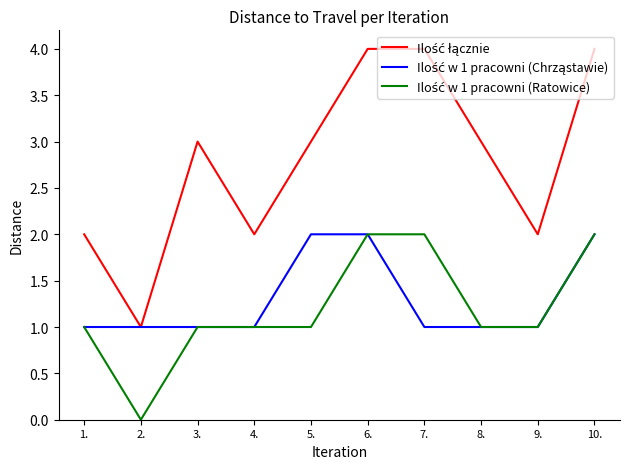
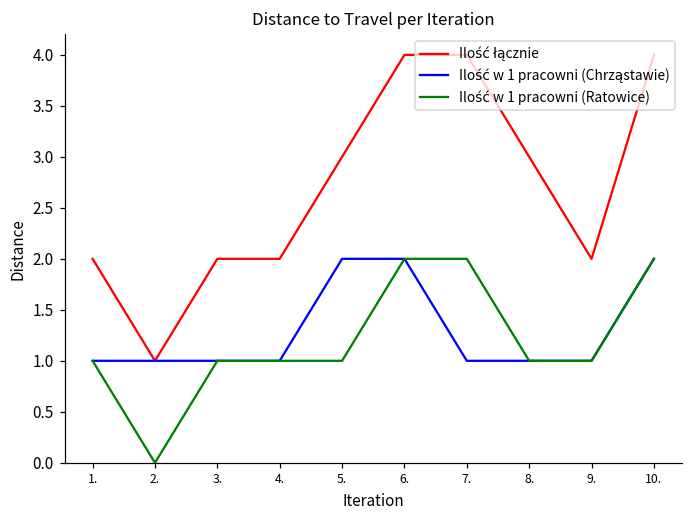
Ilość łącznie, 3.: 3 -> 2
